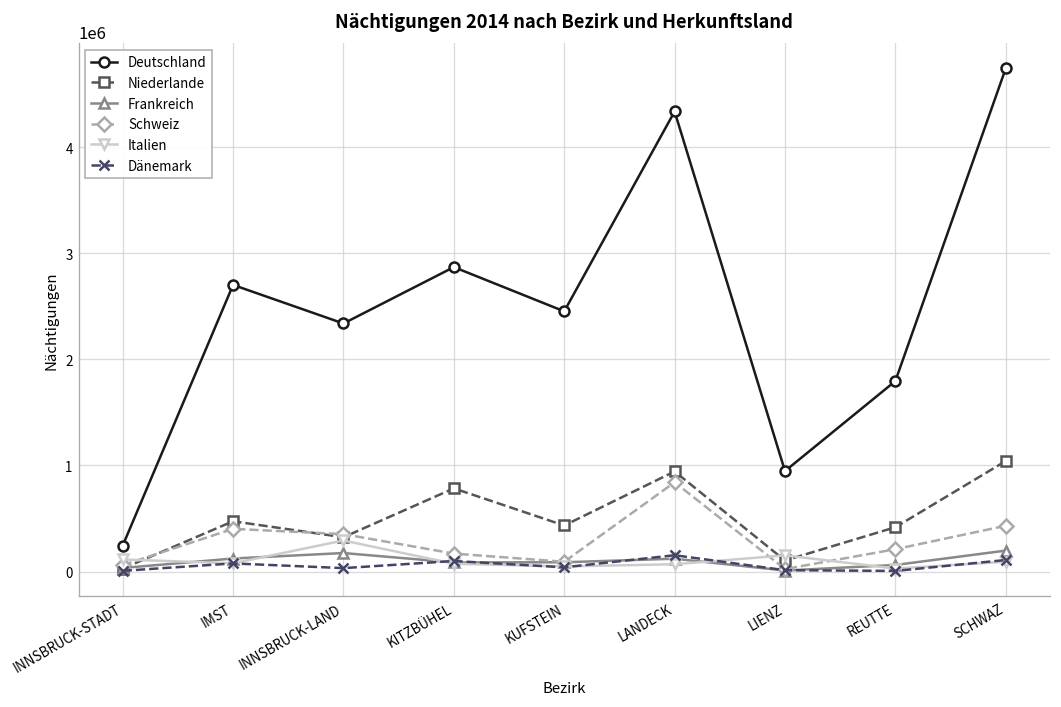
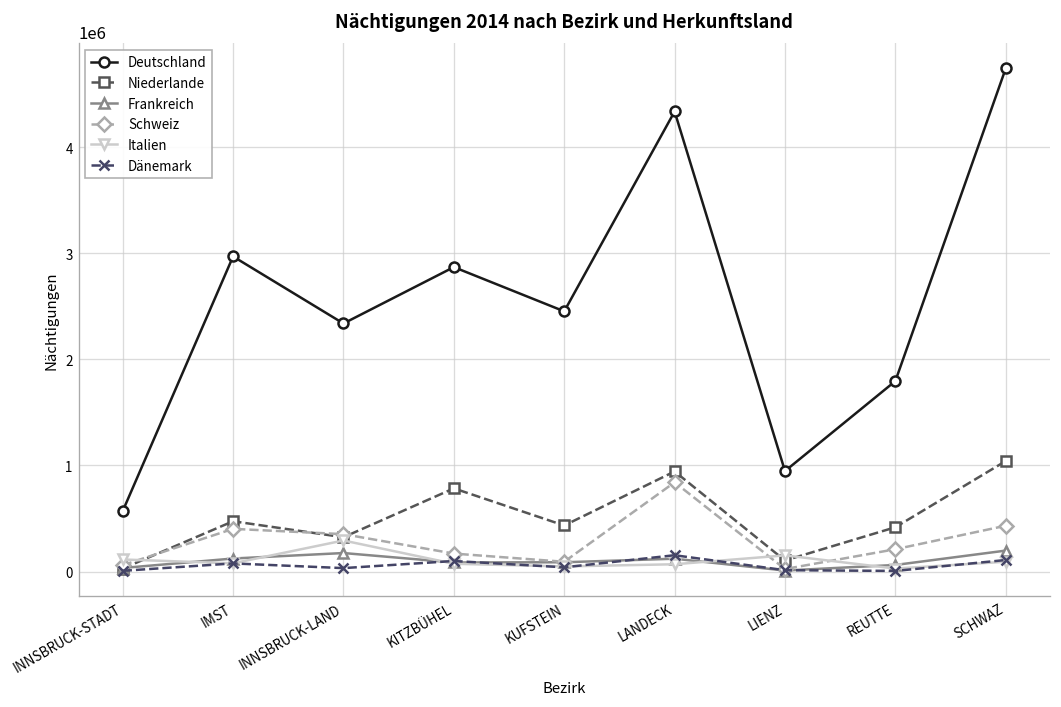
Deutschland, INNSBRUCK-STADT: 200000 -> 600000
Deutschland, IMST: 2700000 -> 3000000
